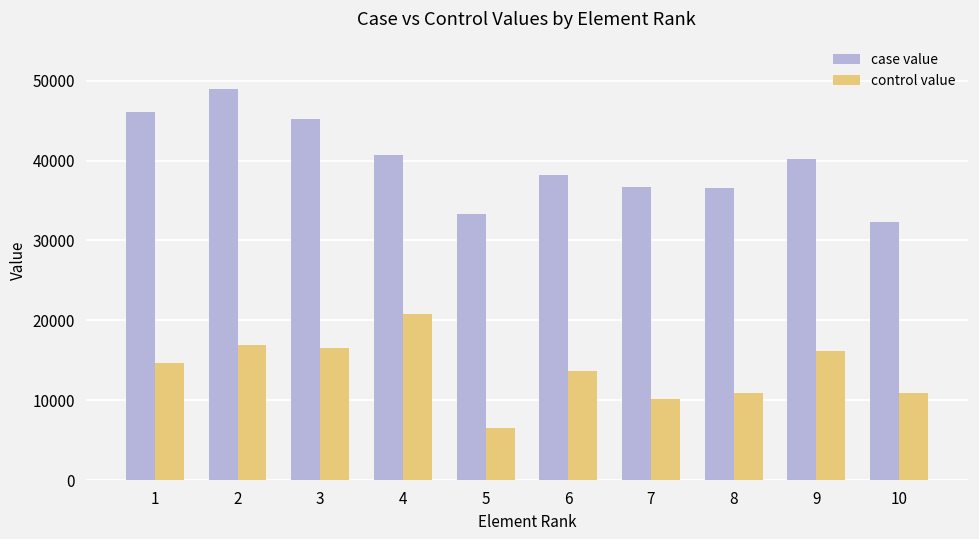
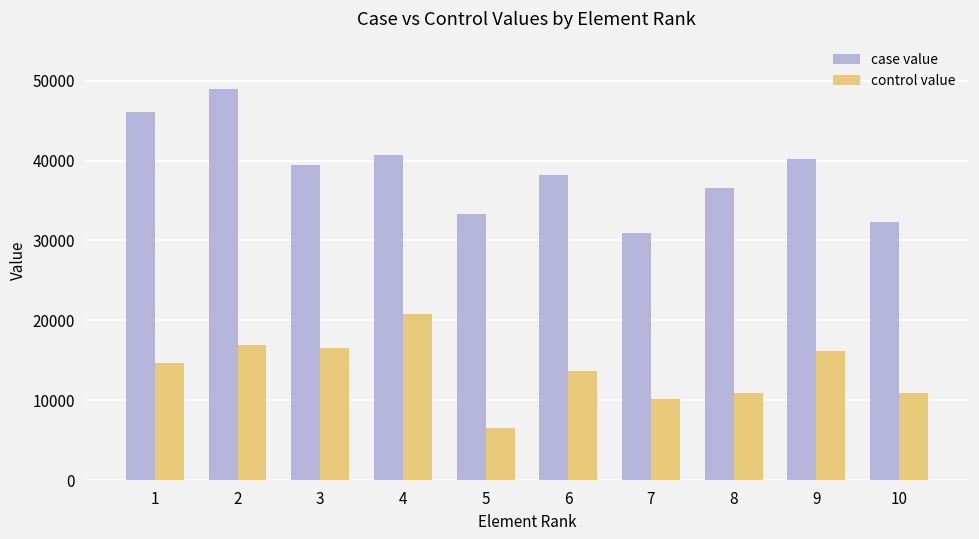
case value, 3: 45000 -> 39000
case value, 7: 37000 -> 31000
